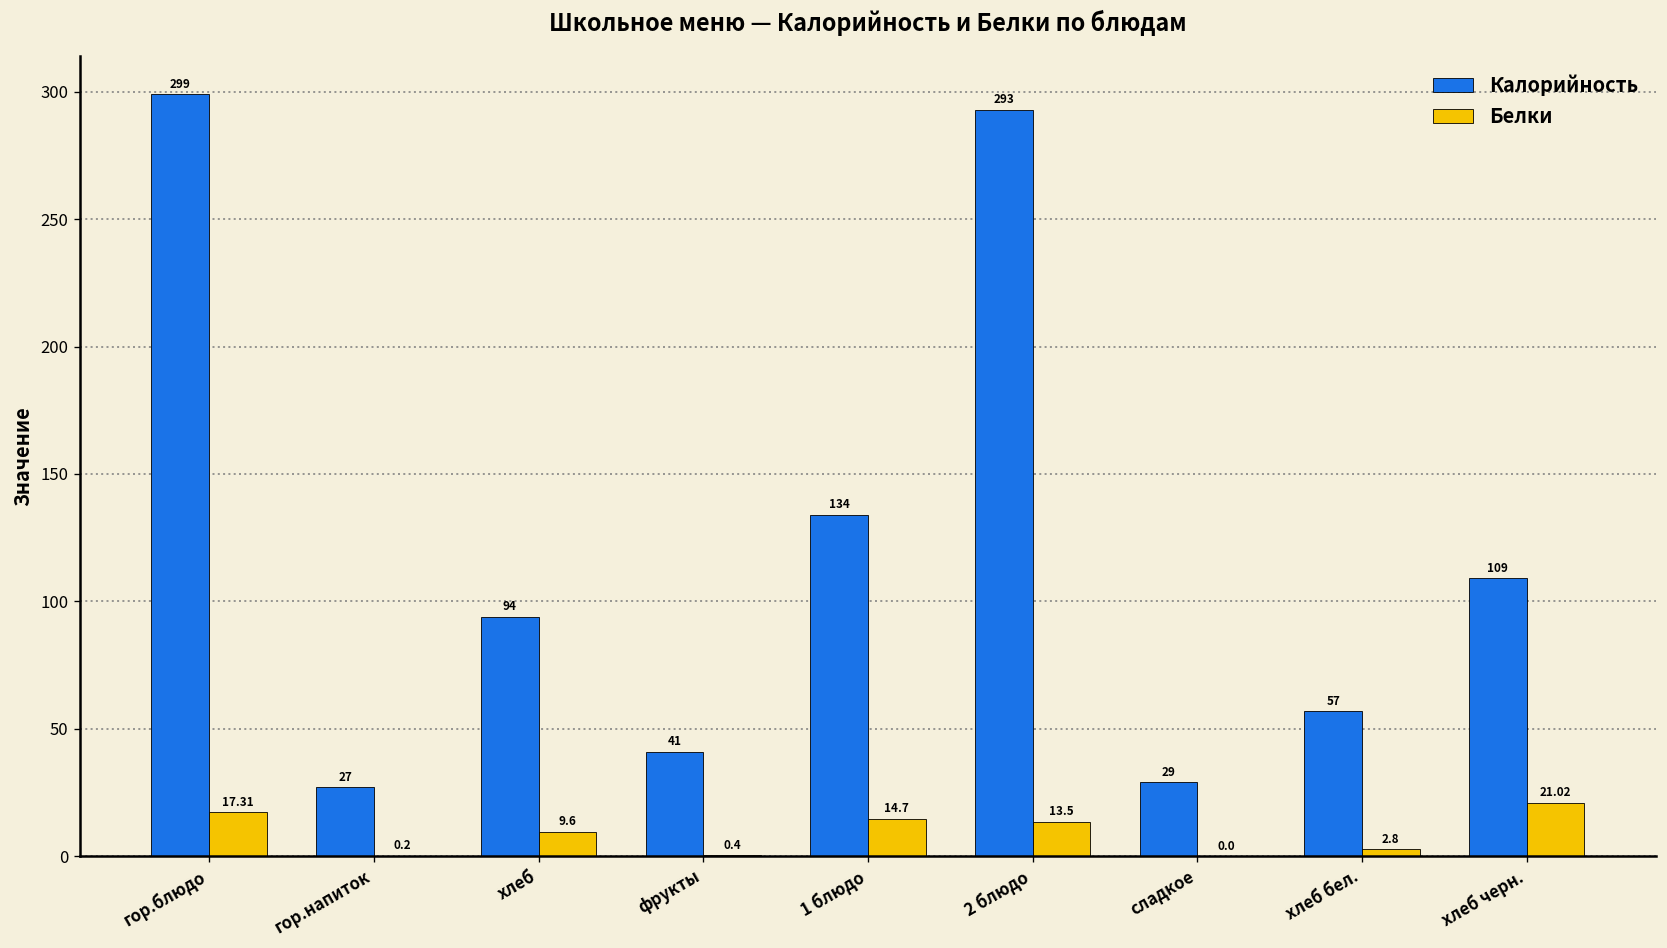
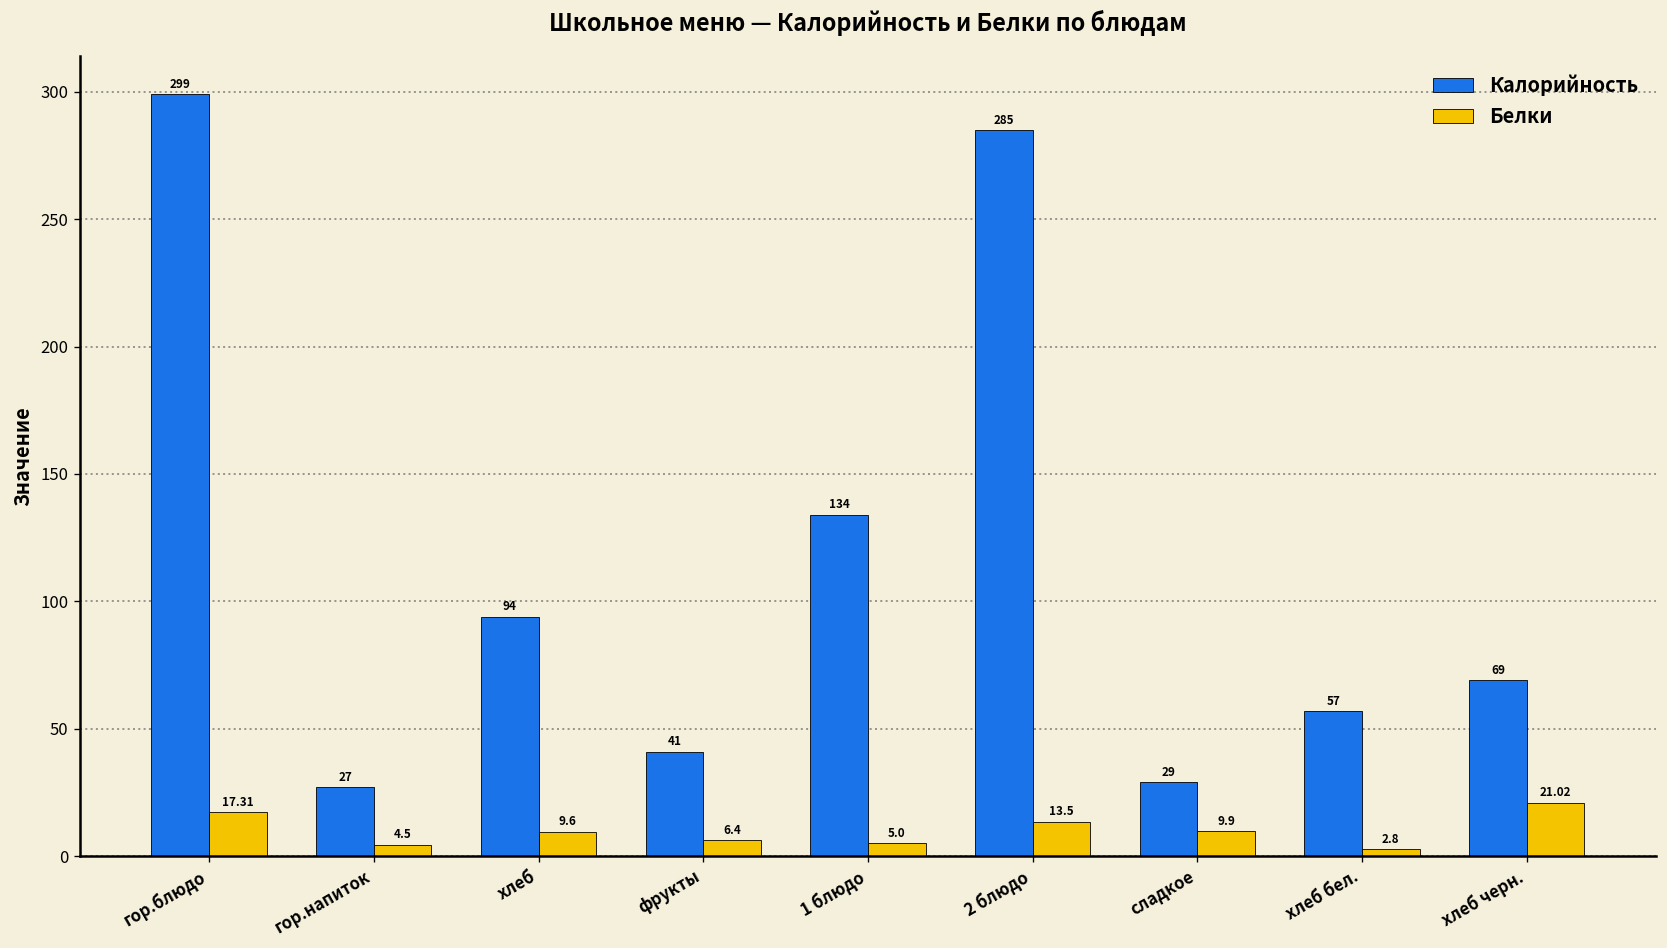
Белки, гор.напиток: 0.2 -> 4.5
Белки, фрукты: 0.4 -> 6.4
Белки, 1 блюдо: 14.7 -> 5.0
Калорийность, 2 блюдо: 293 -> 285
Белки, сладкое: 0.0 -> 9.9
Калорийность, хлеб черн.: 109 -> 69
